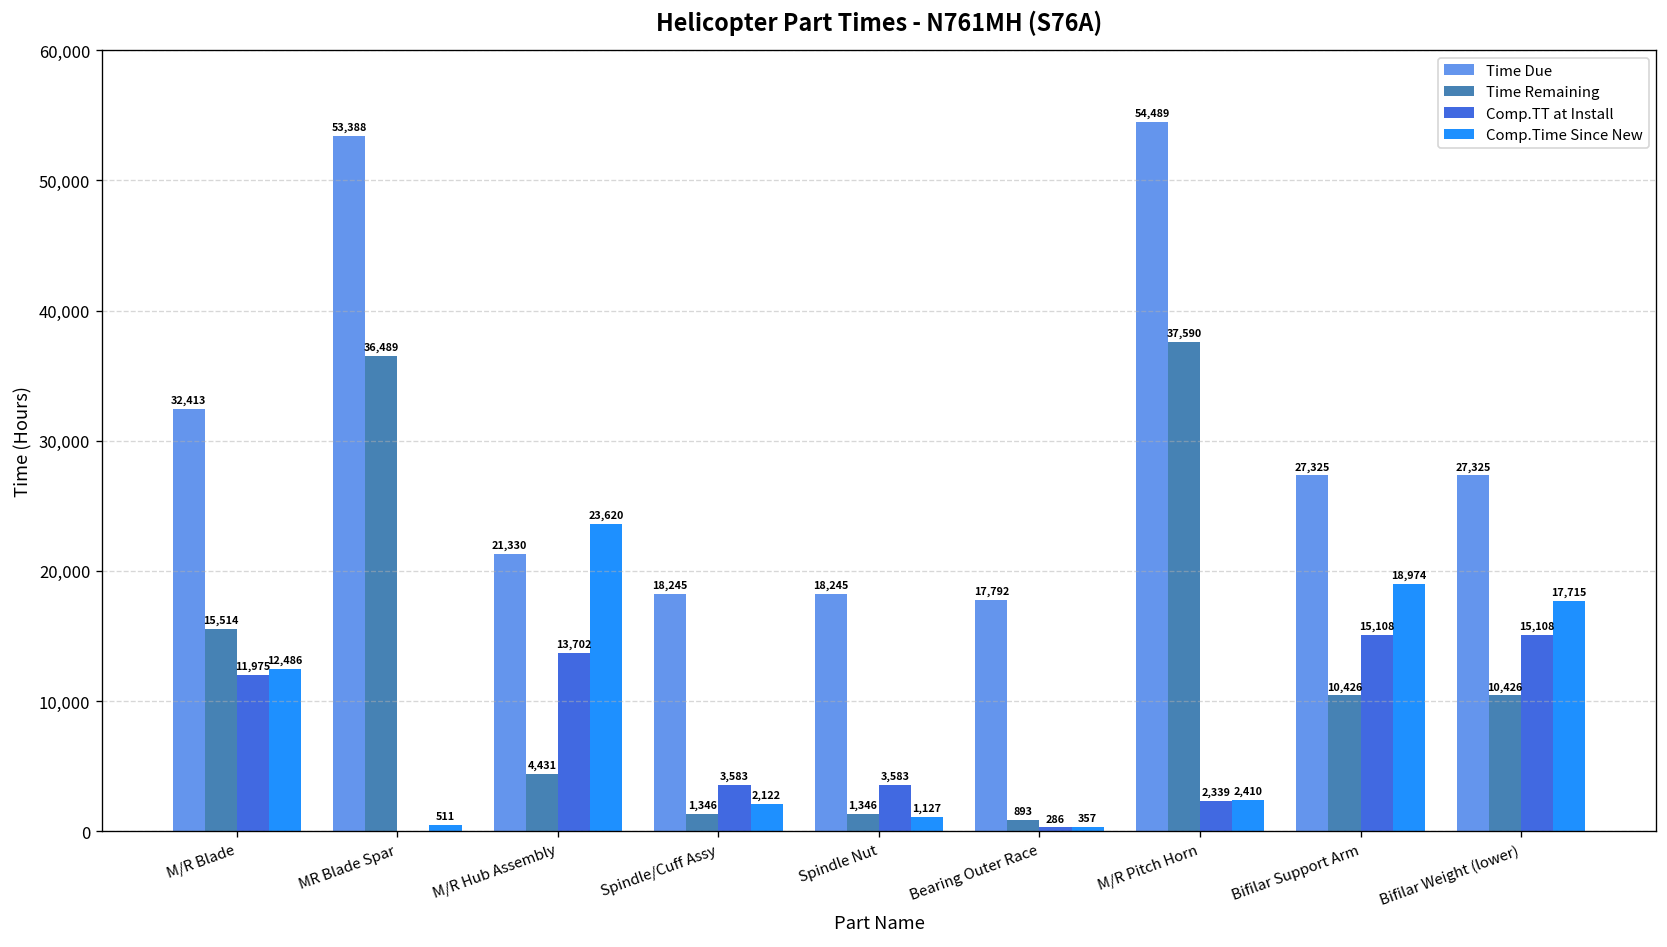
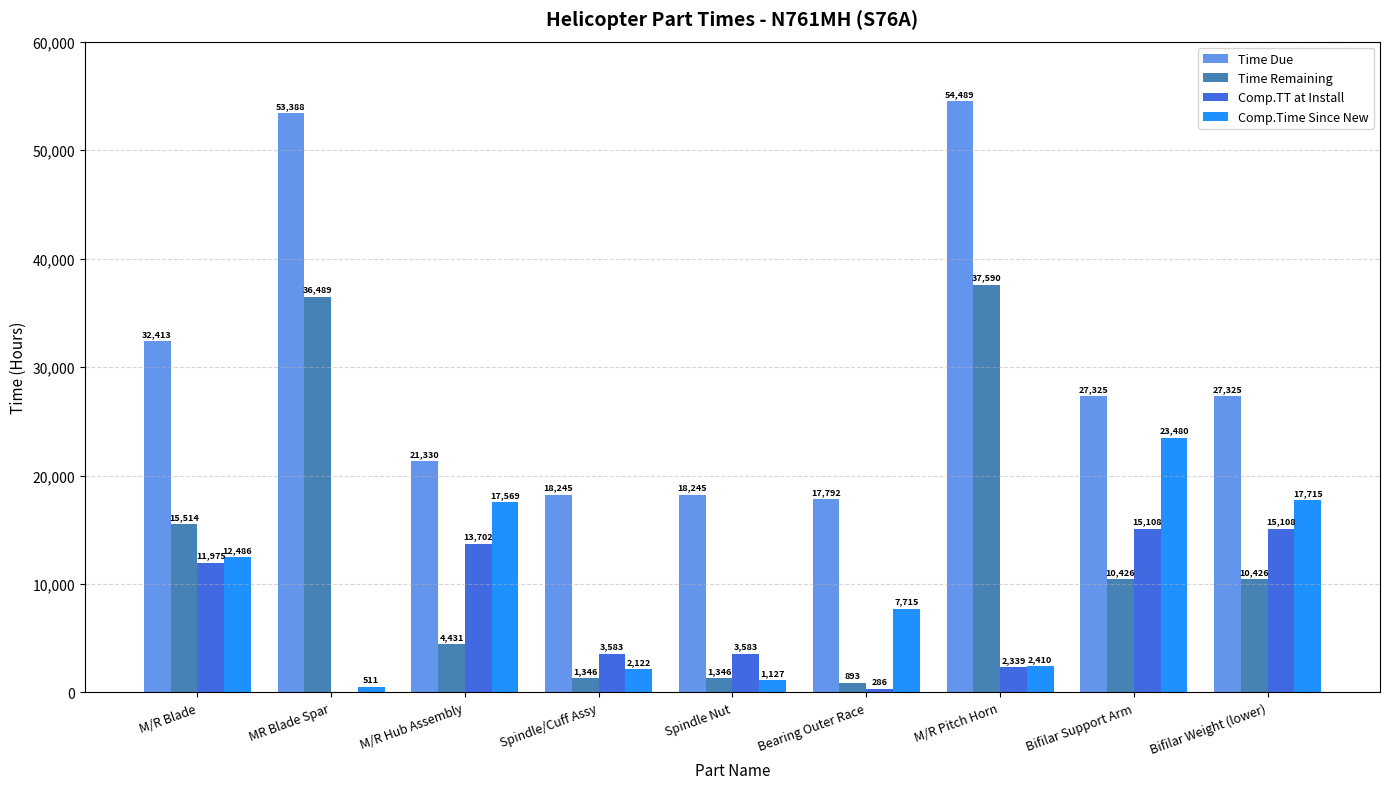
Comp.Time Since New, M/R Hub Assembly: 23,620 -> 17,569
Comp.Time Since New, Bearing Outer Race: 357 -> 7,715
Comp.Time Since New, Bifilar Support Arm: 18,974 -> 23,480
